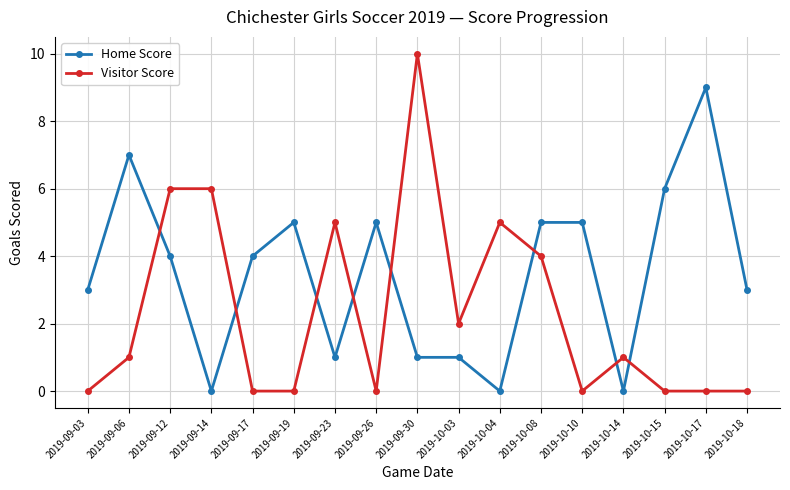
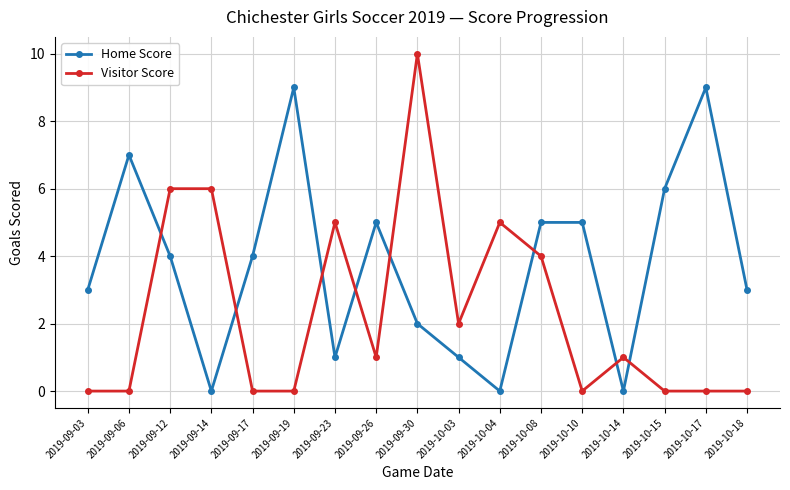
Visitor Score, 2019-09-06: 1 -> 0
Home Score, 2019-09-19: 5 -> 9
Visitor Score, 2019-09-26: 0 -> 1
Home Score, 2019-09-30: 1 -> 2
